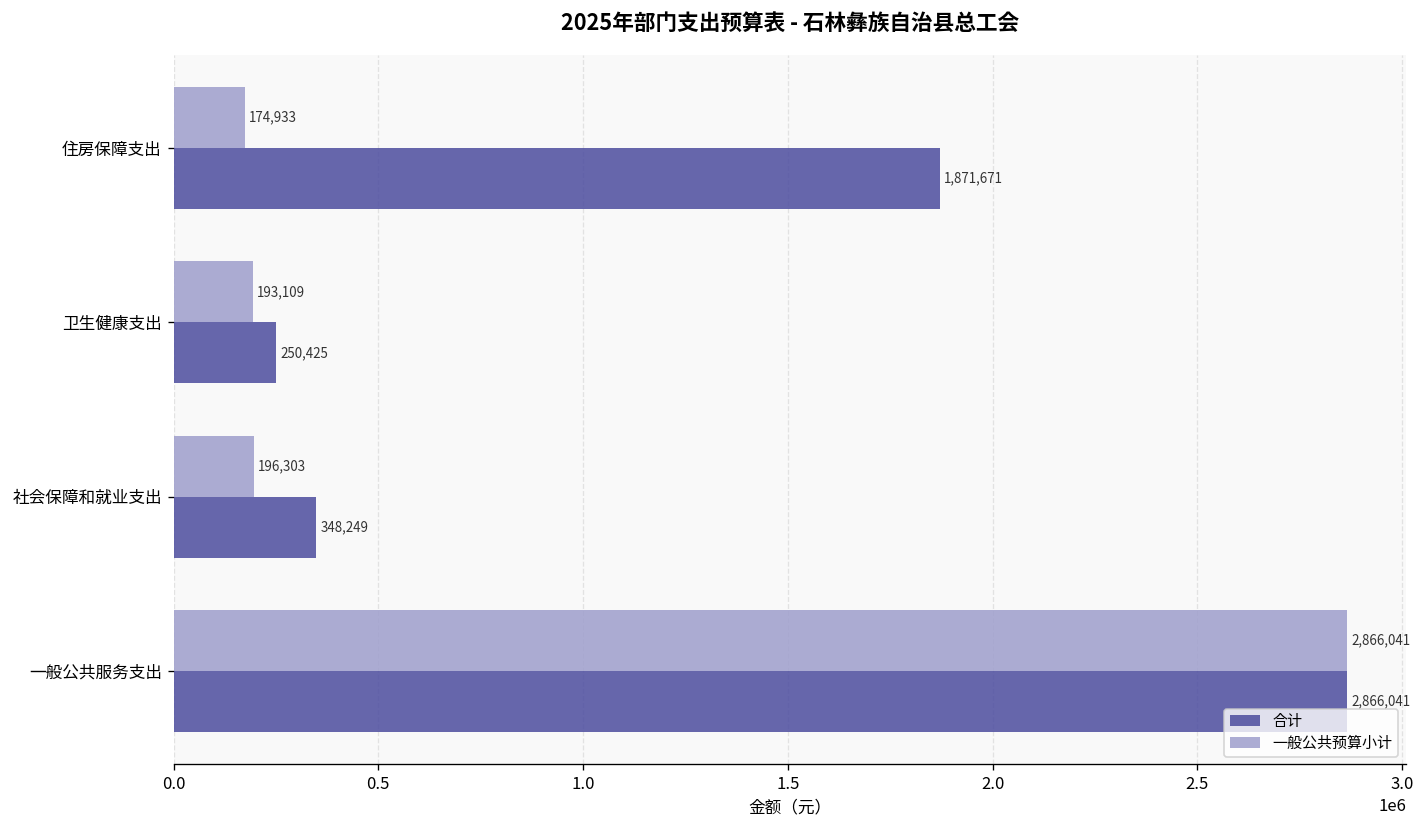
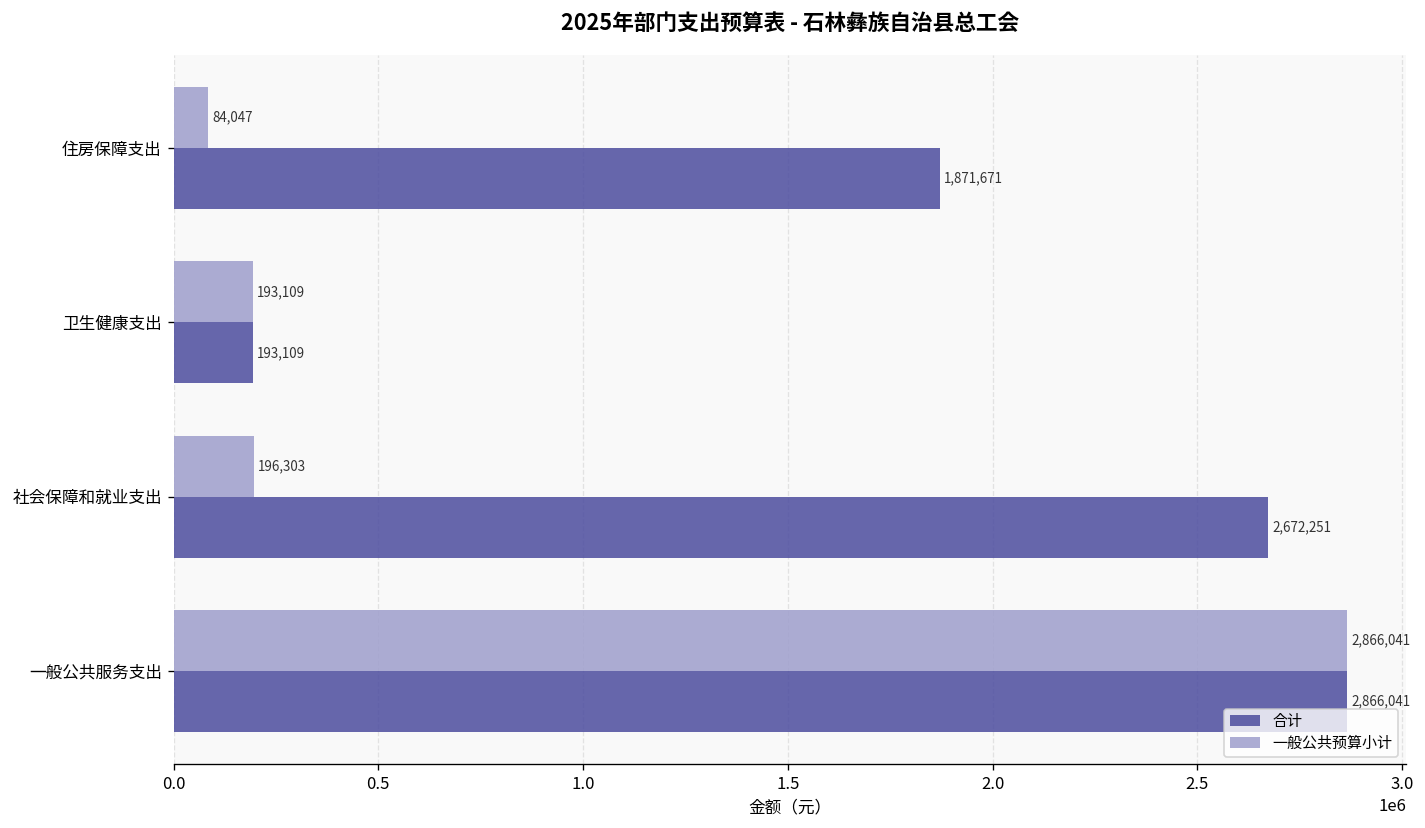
一般公共预算小计, 住房保障支出: 174,933 -> 84,047
合计, 卫生健康支出: 250,425 -> 193,109
合计, 社会保障和就业支出: 348,249 -> 2,672,251
